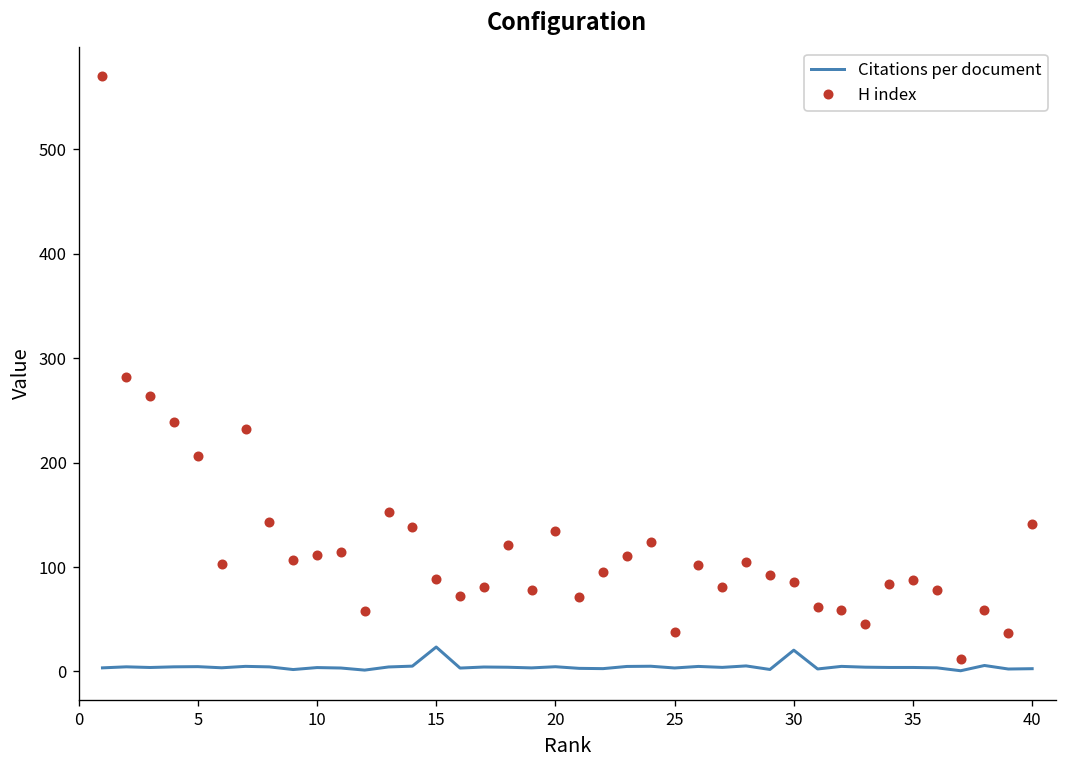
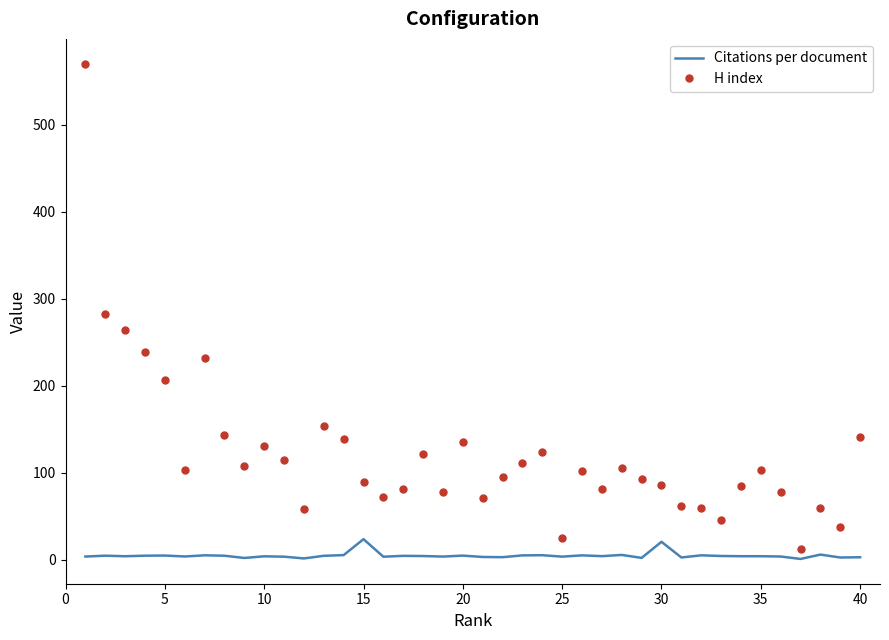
H index, 10: 110 -> 130
H index, 25: 40 -> 30
H index, 35: 90 -> 100
